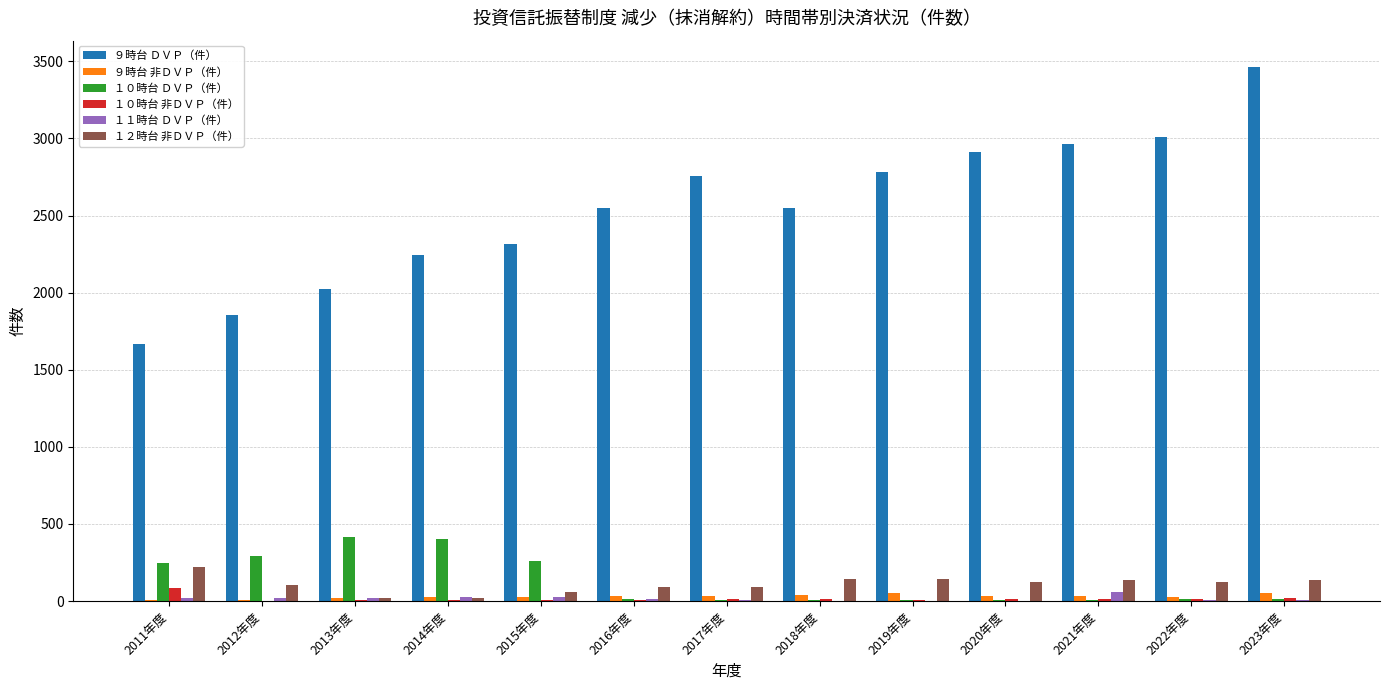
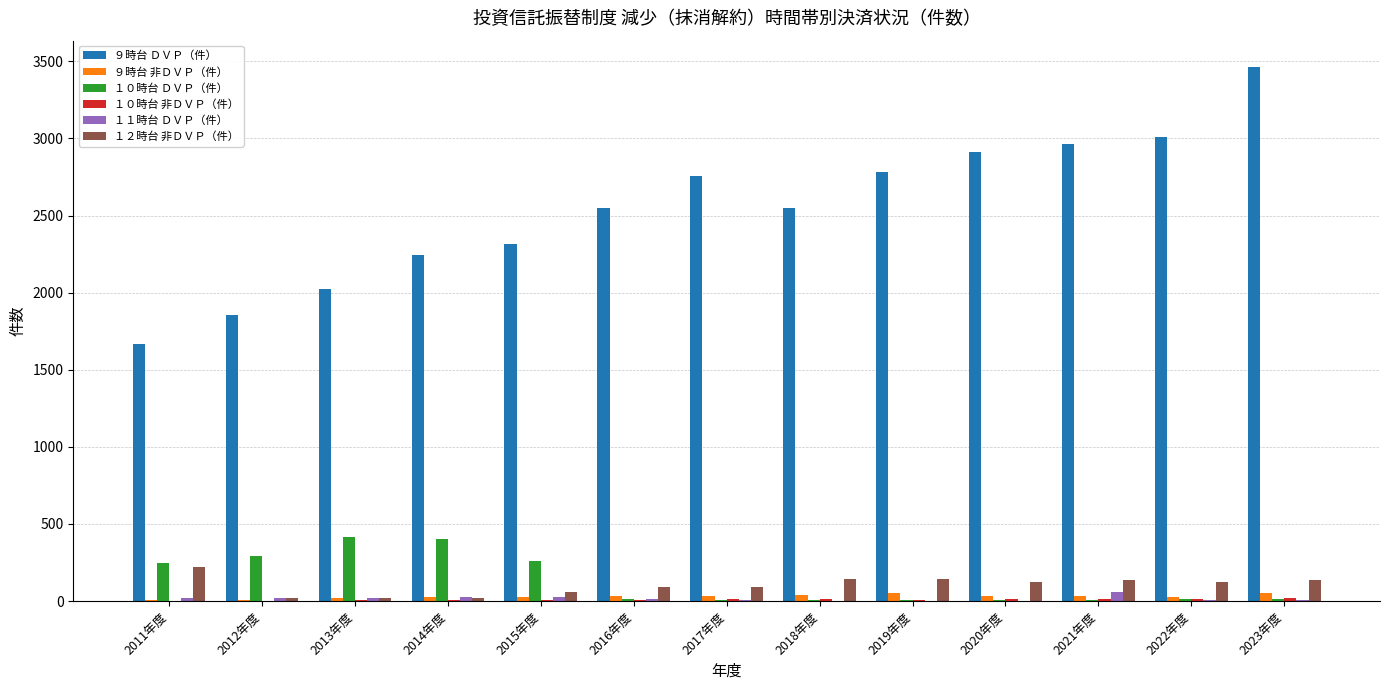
１０時台 非ＤＶＰ（件）, 2011年度: 80 -> 0
１２時台 非ＤＶＰ（件）, 2012年度: 100 -> 20
